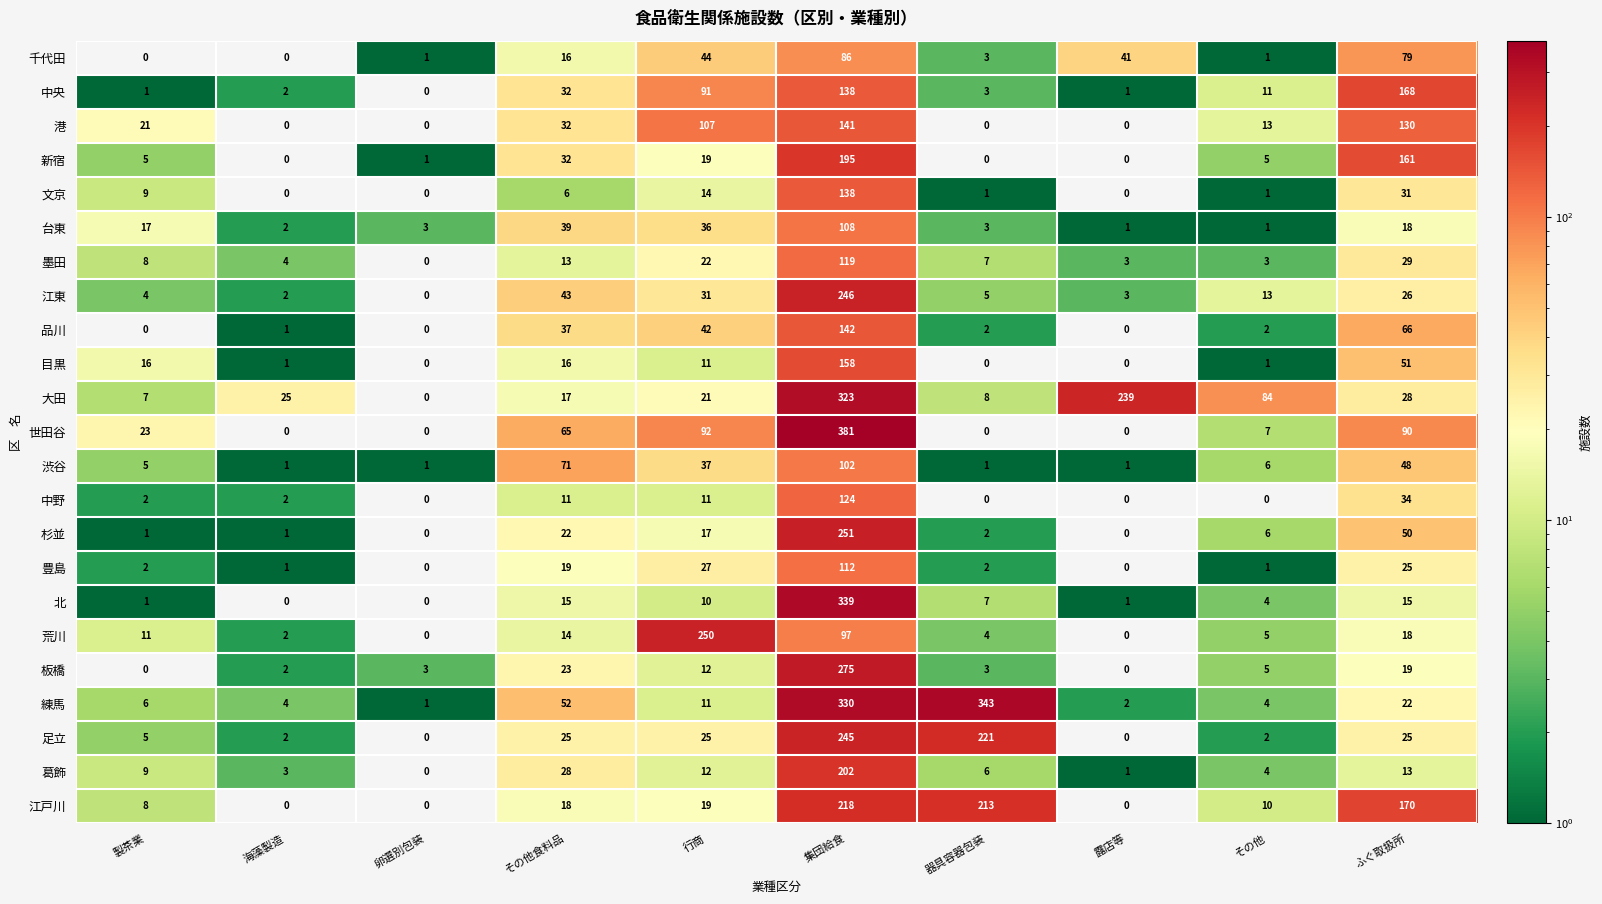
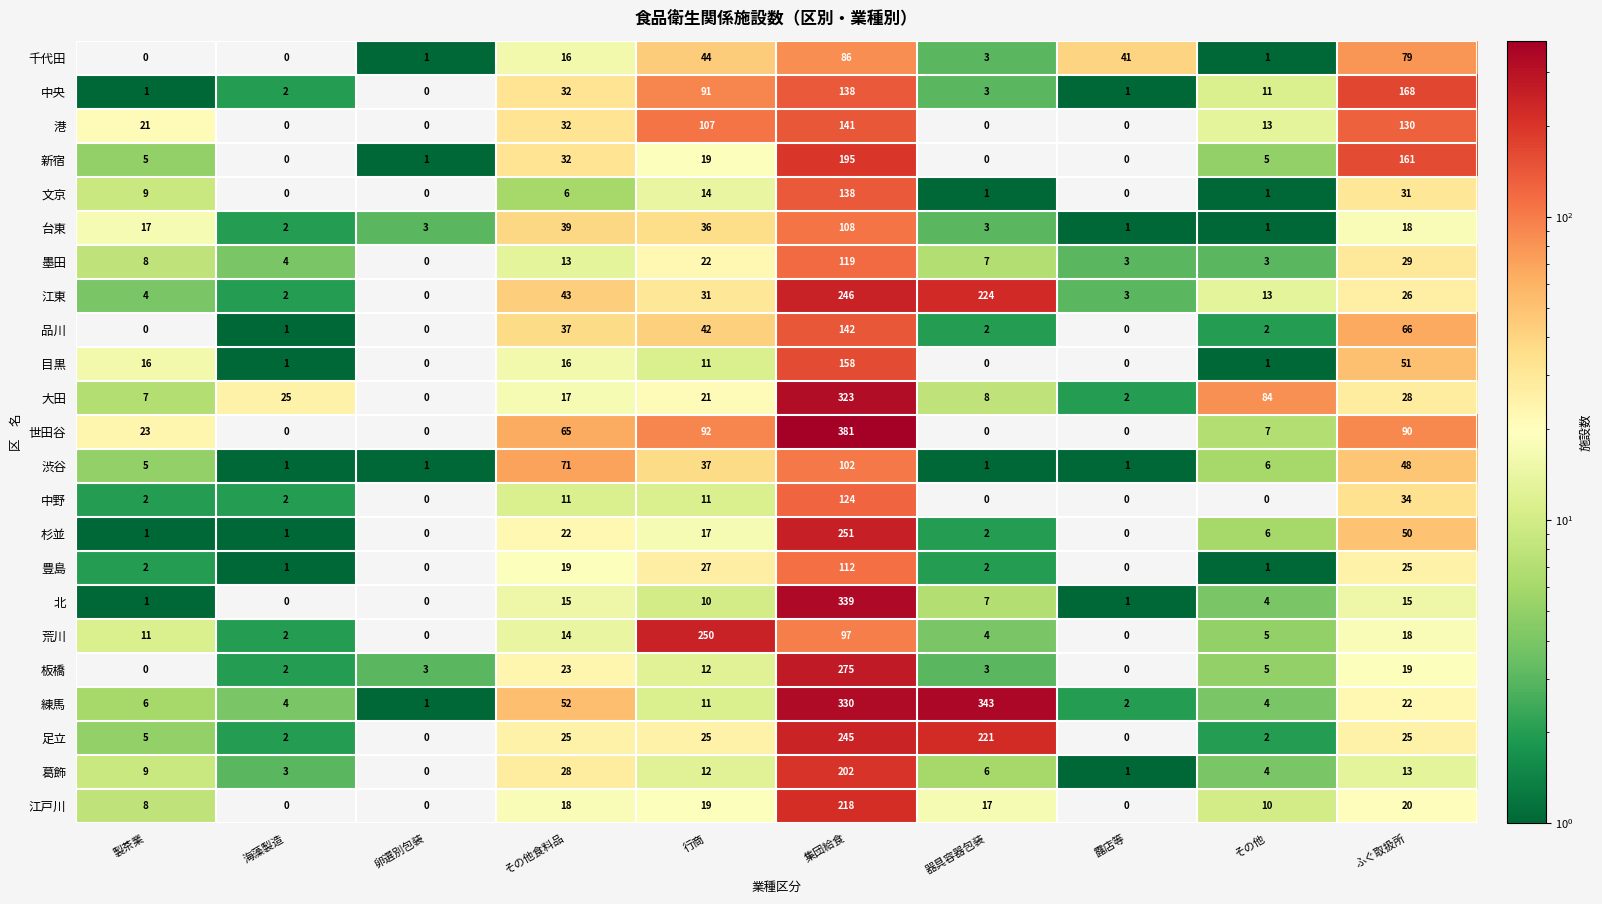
江東, 器具容器包装: 5 -> 224
大田, 露店等: 239 -> 2
江戸川, 器具容器包装: 213 -> 17
江戸川, ふぐ取扱所: 170 -> 20
